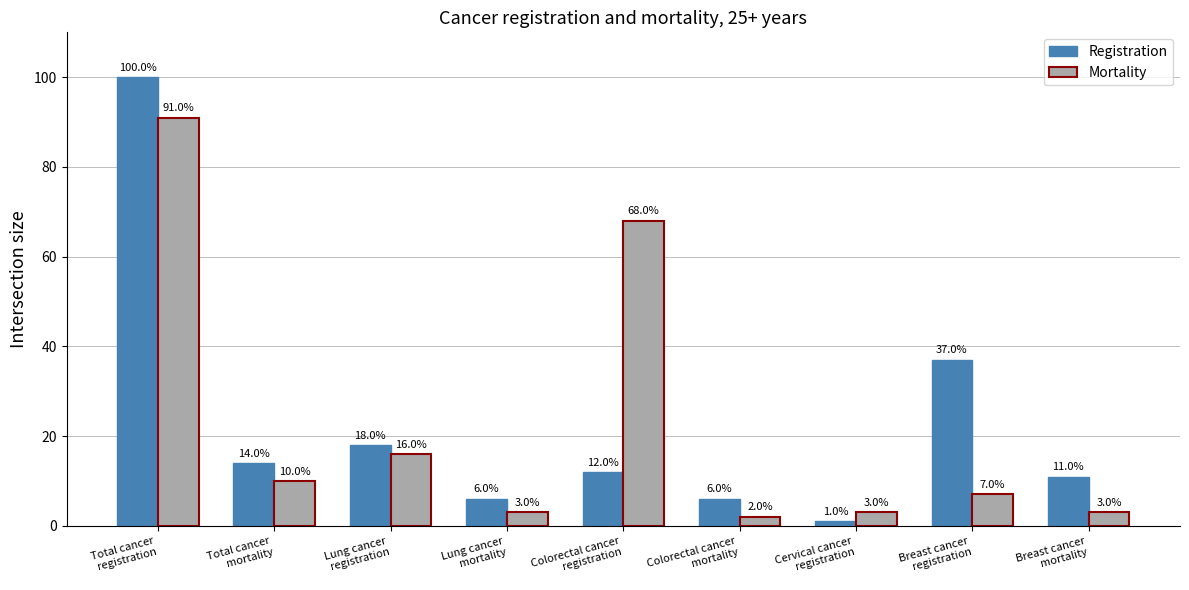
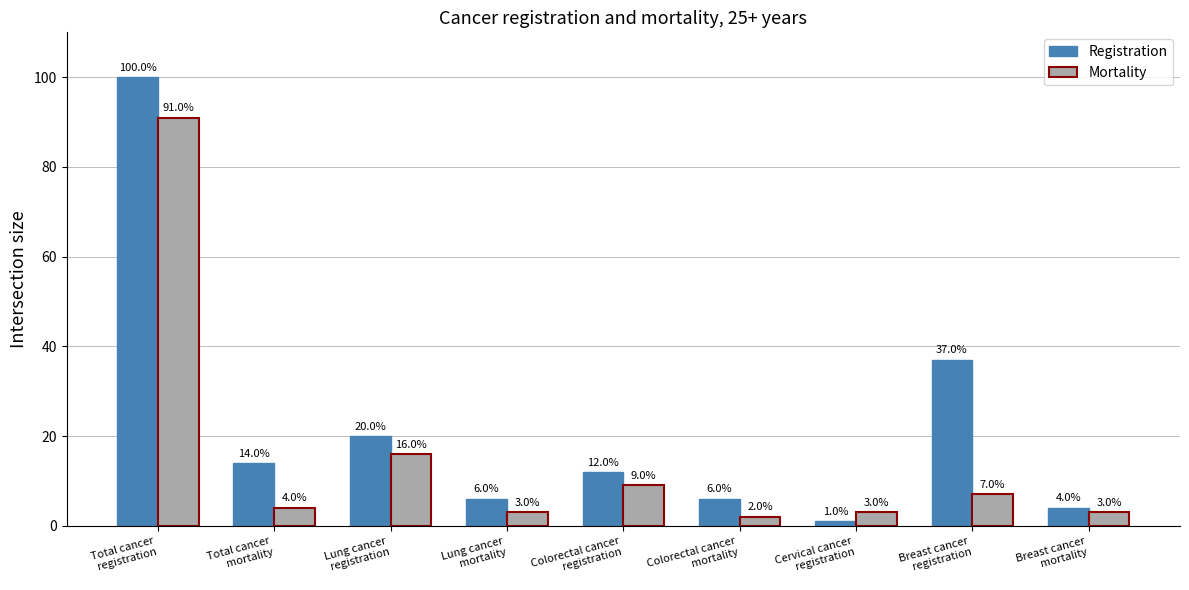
Mortality, Total cancer mortality: 10.0% -> 4.0%
Registration, Lung cancer registration: 18.0% -> 20.0%
Mortality, Colorectal cancer registration: 68.0% -> 9.0%
Registration, Breast cancer mortality: 11.0% -> 4.0%
